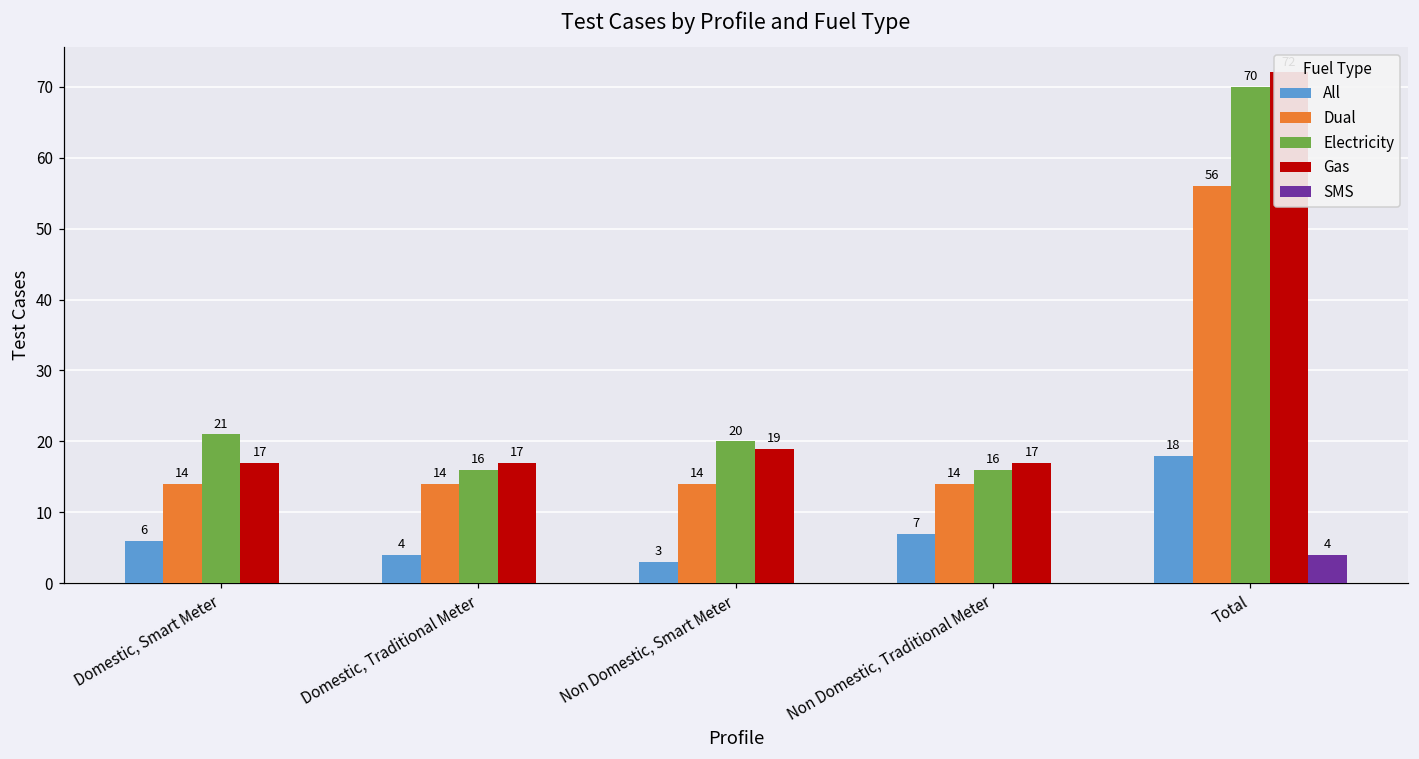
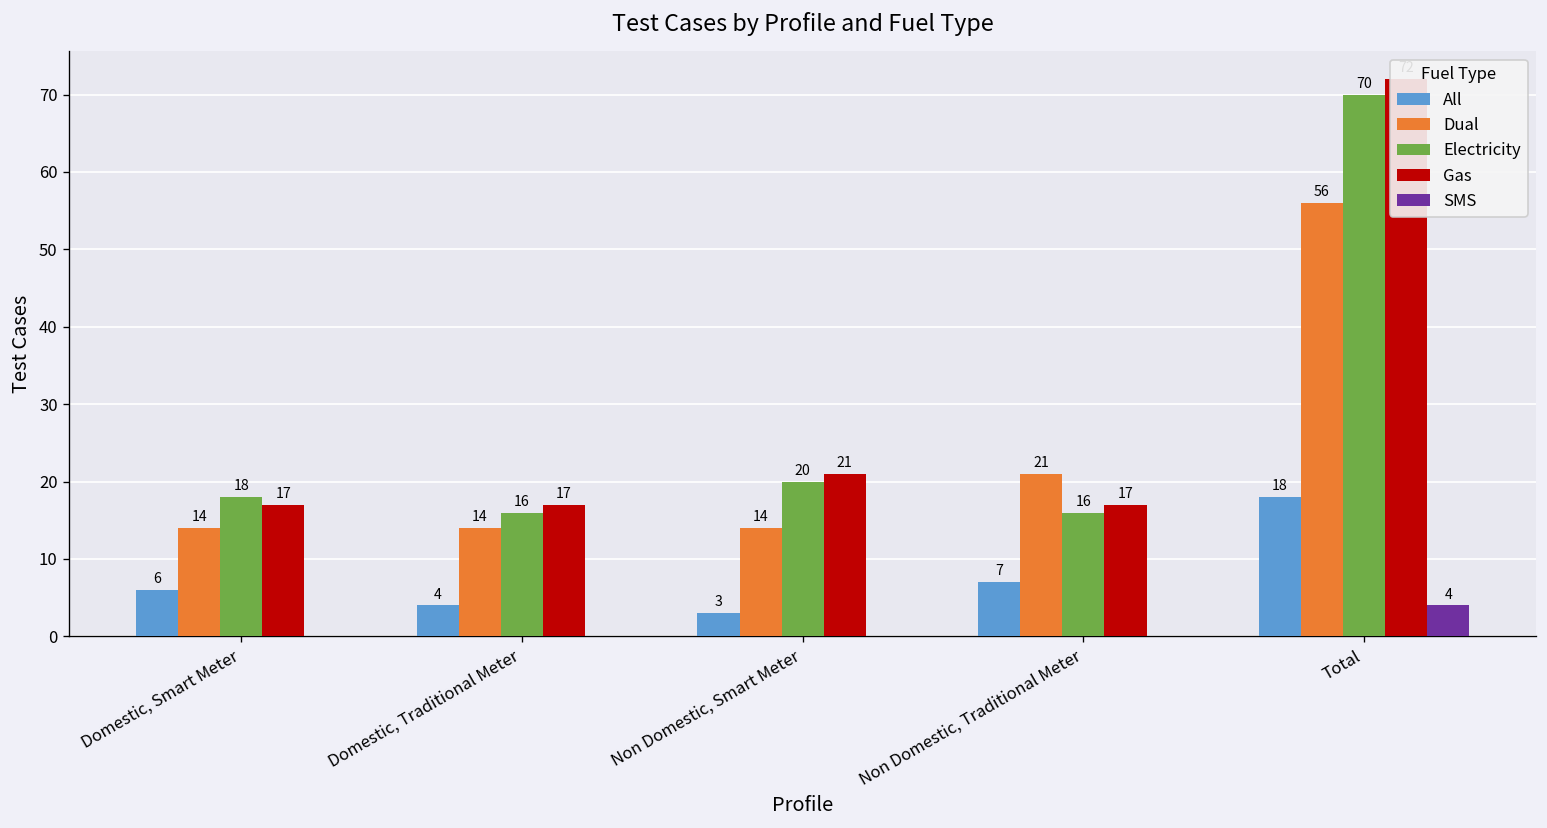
Electricity, Domestic, Smart Meter: 21 -> 18
Gas, Non Domestic, Smart Meter: 19 -> 21
Dual, Non Domestic, Traditional Meter: 14 -> 21
